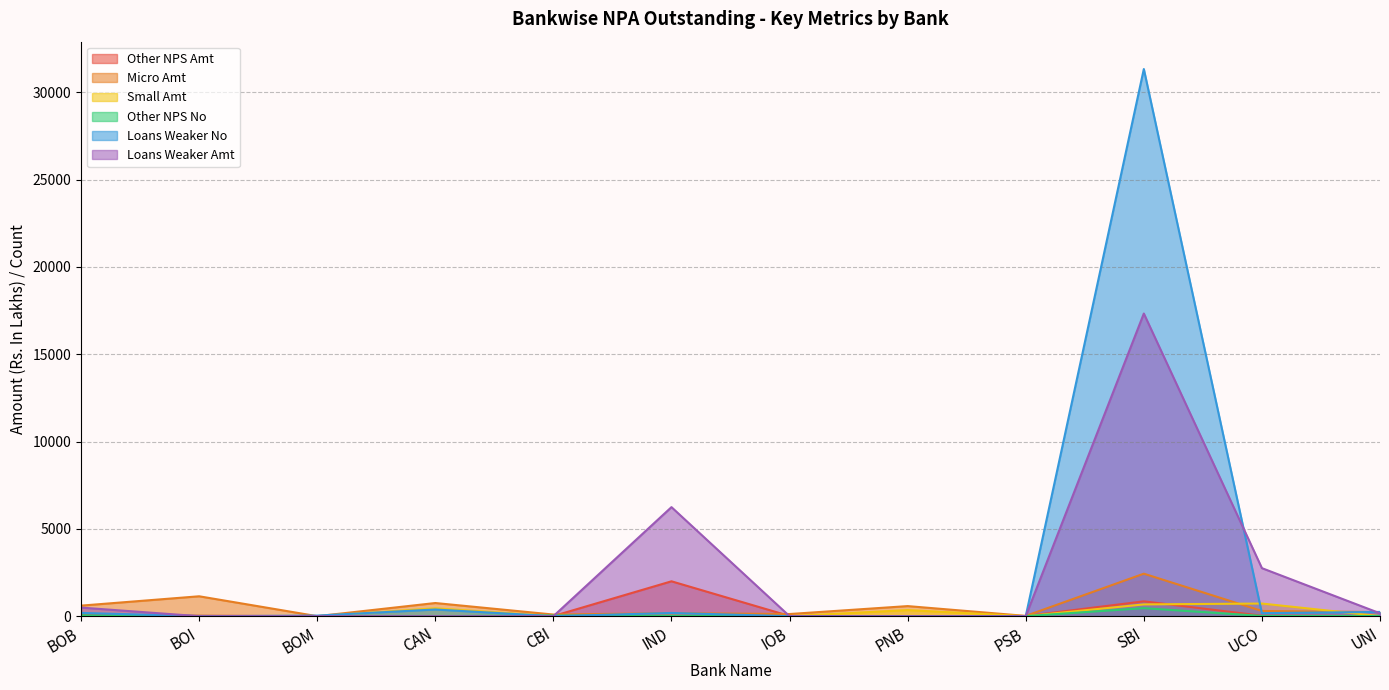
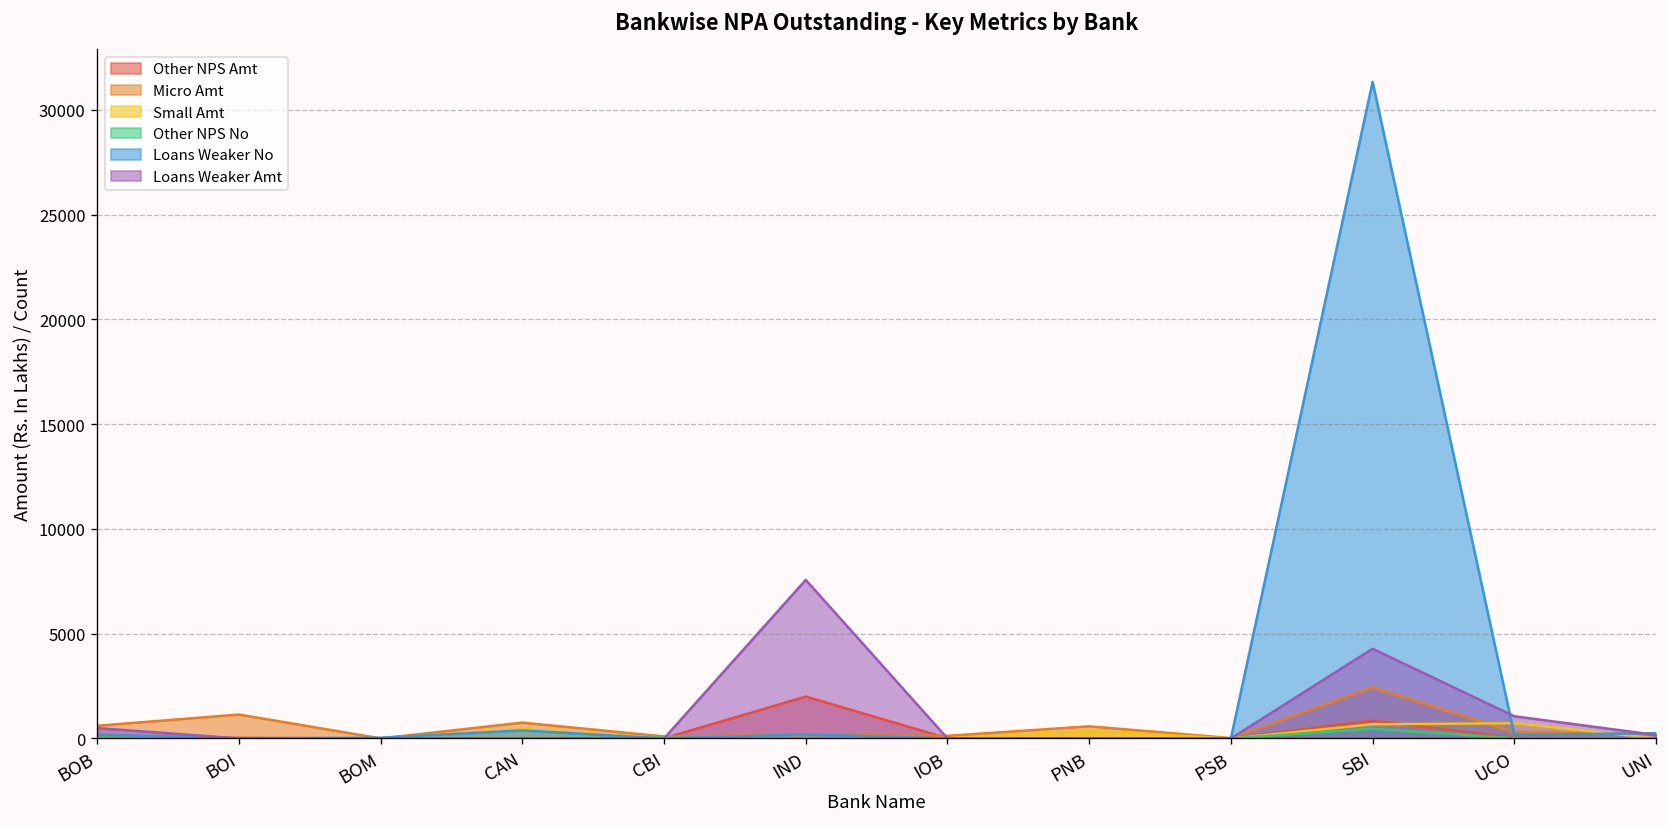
Loans Weaker Amt, IND: 6200 -> 7600
Loans Weaker Amt, SBI: 17300 -> 4300
Loans Weaker Amt, UCO: 2800 -> 1100
